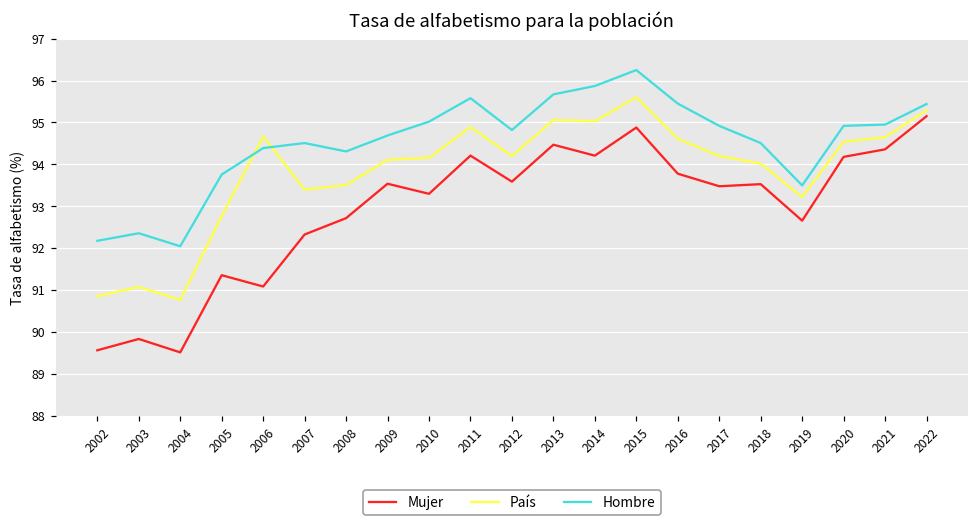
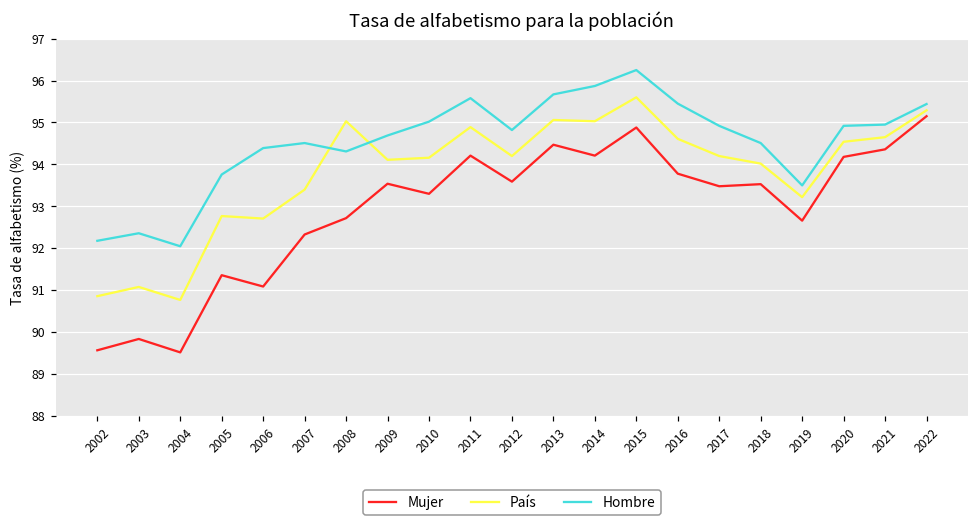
País, 2006: 94.7 -> 92.7
País, 2008: 93.5 -> 95.0
